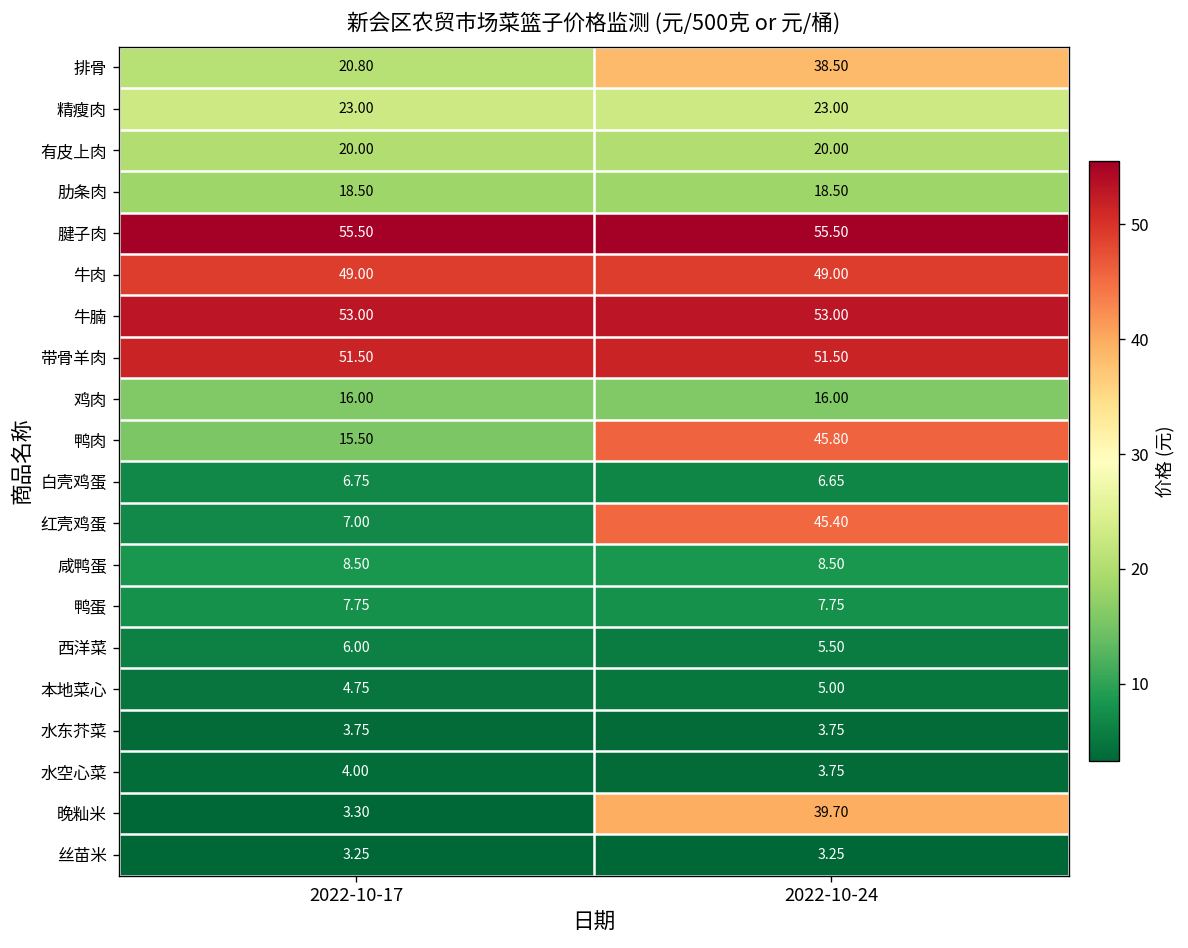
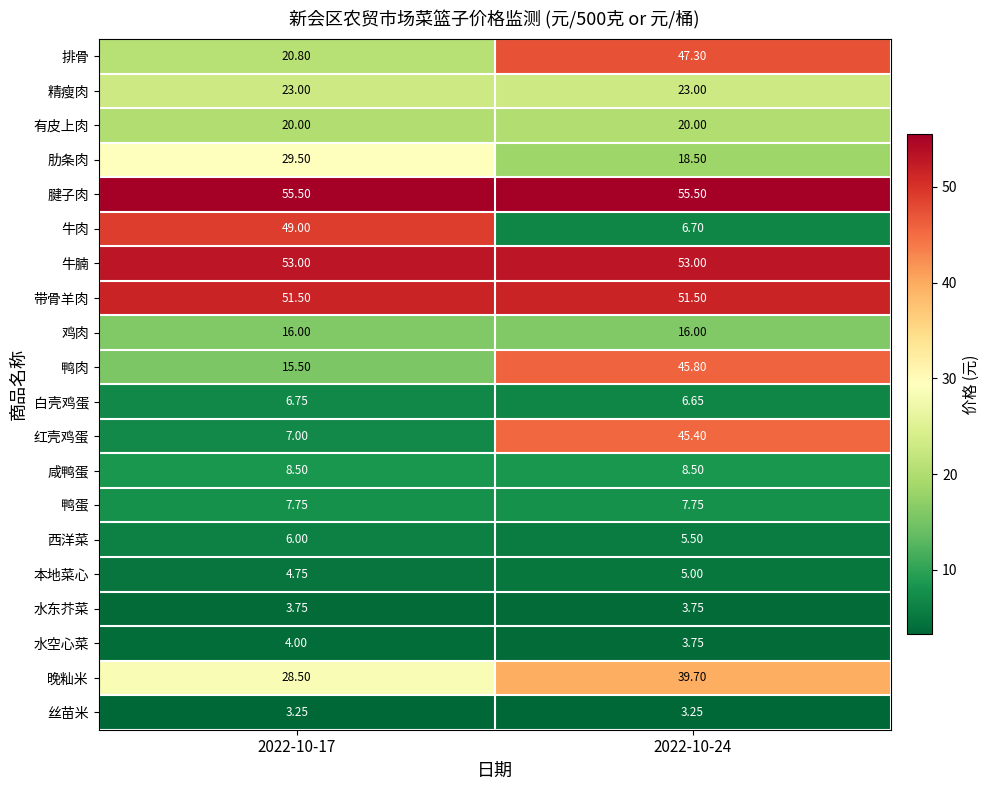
排骨, 2022-10-24: 38.50 -> 47.30
肋条肉, 2022-10-17: 18.50 -> 29.50
牛肉, 2022-10-24: 49.00 -> 6.70
晚籼米, 2022-10-17: 3.30 -> 28.50
